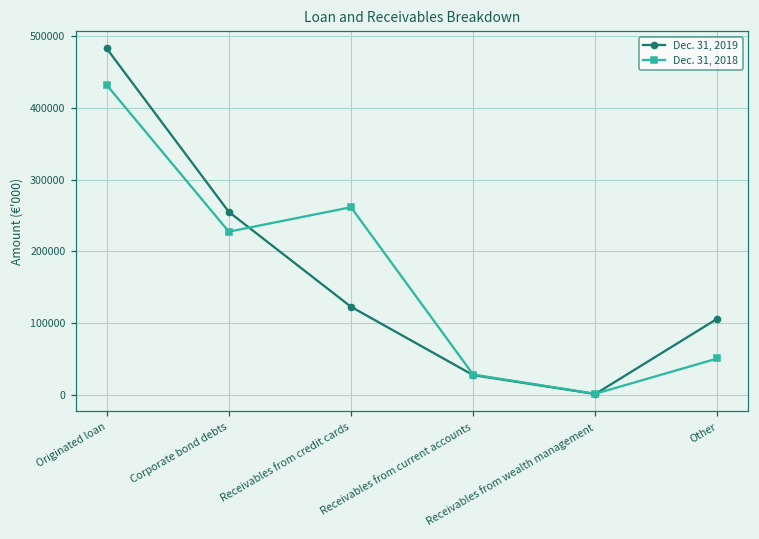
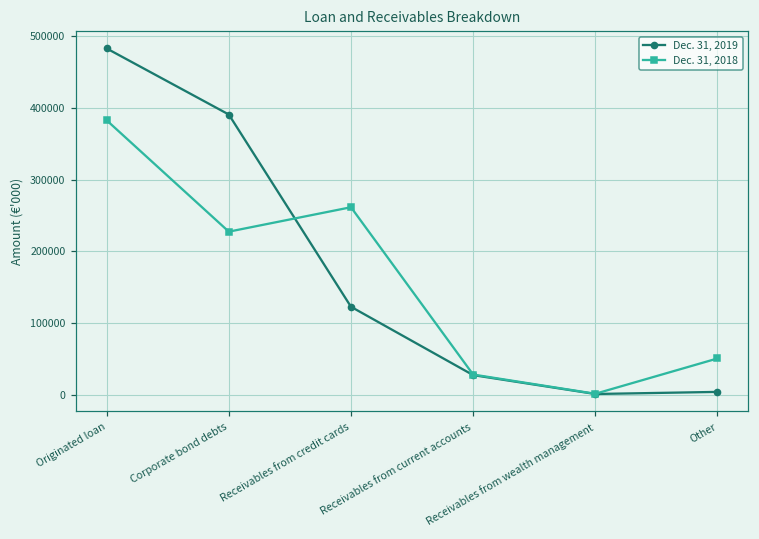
Dec. 31, 2018, Originated loan: 430000 -> 380000
Dec. 31, 2019, Corporate bond debts: 250000 -> 390000
Dec. 31, 2019, Other: 110000 -> 0
